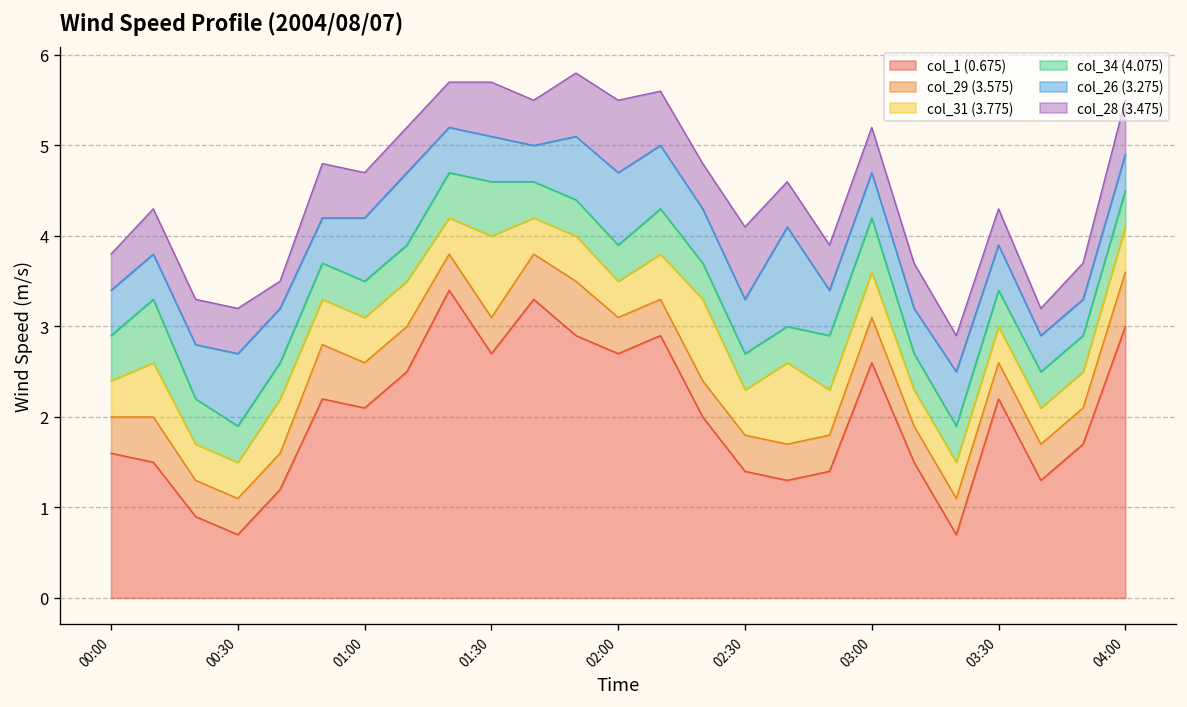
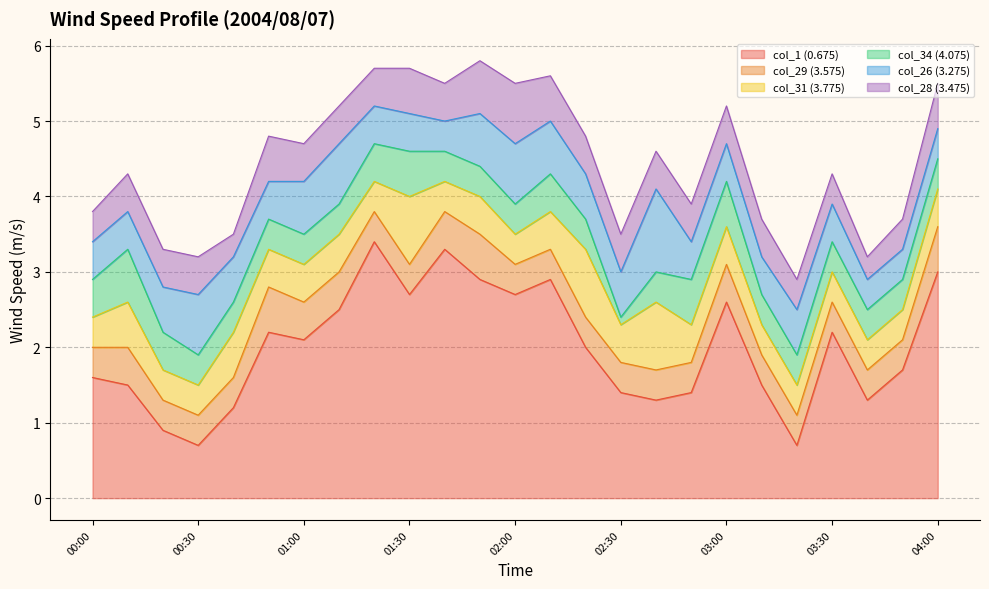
col_34 (4.075), 02:30: 0.4 -> 0.1
col_28 (3.475), 02:30: 0.8 -> 0.5
